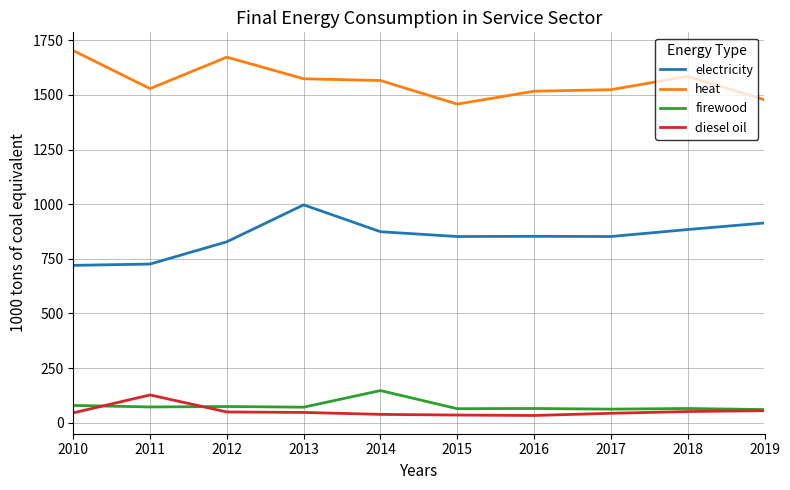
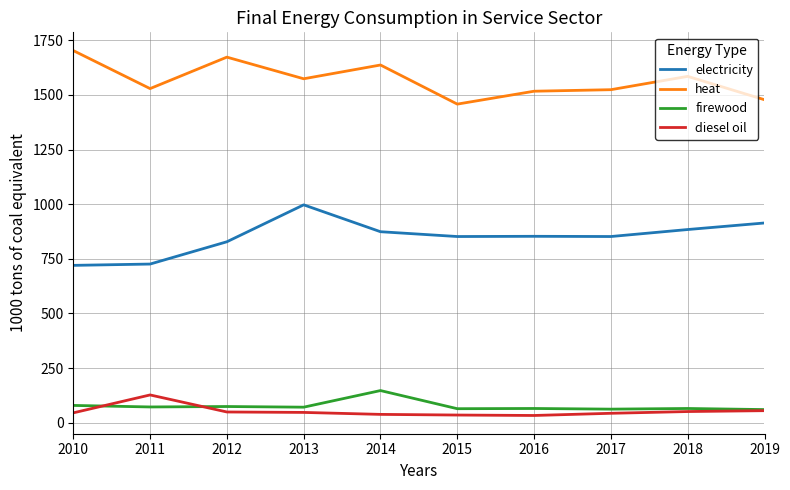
heat, 2014: 1570 -> 1640
